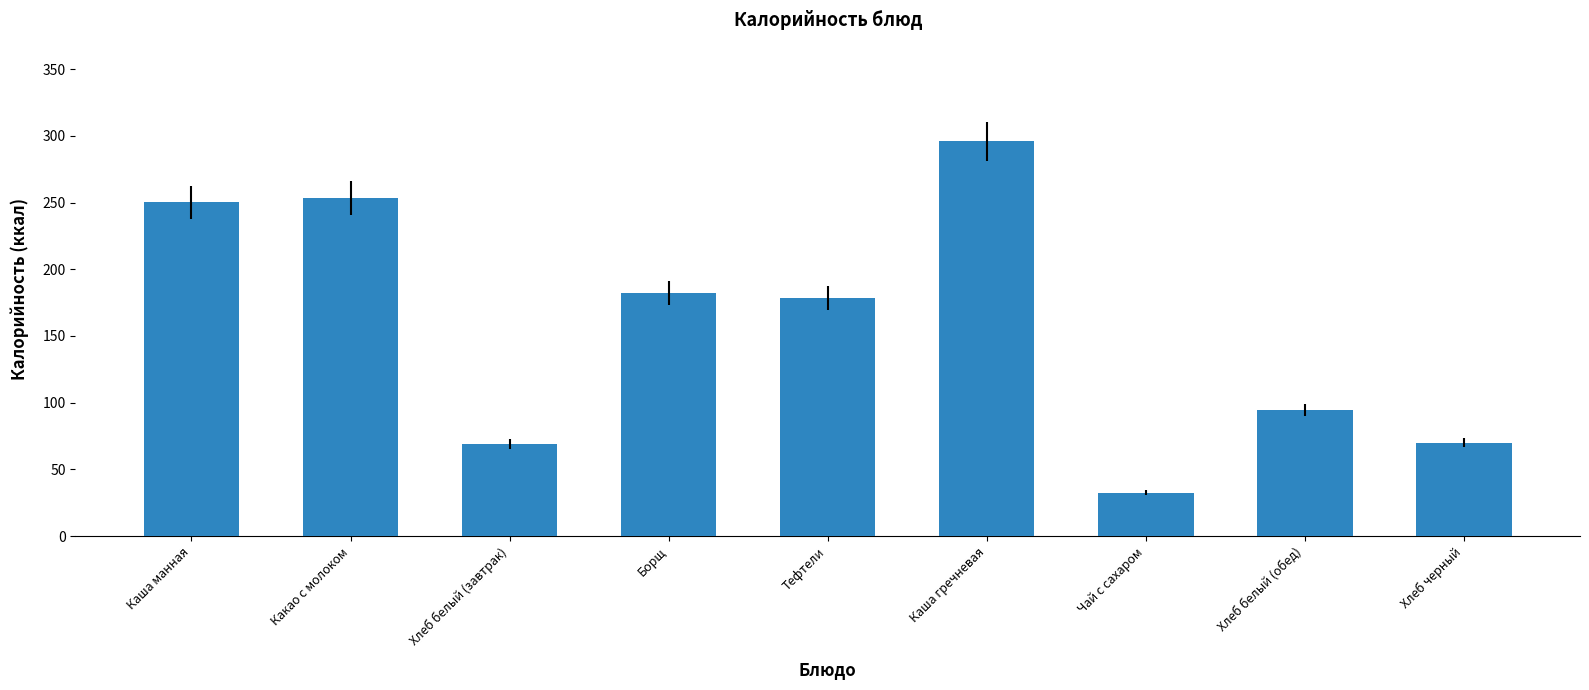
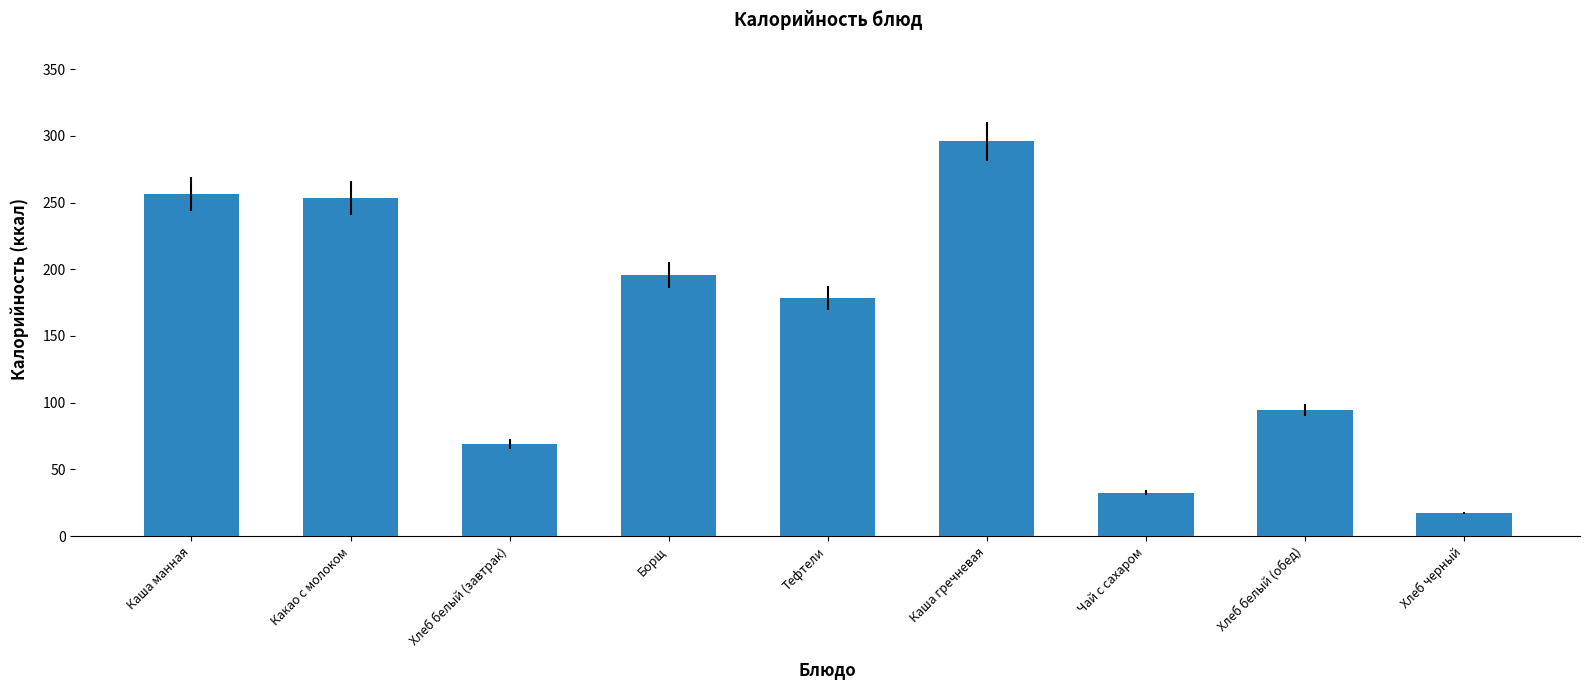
Каша манная: 250 -> 257
Борщ: 182 -> 196
Хлеб черный: 70 -> 17
